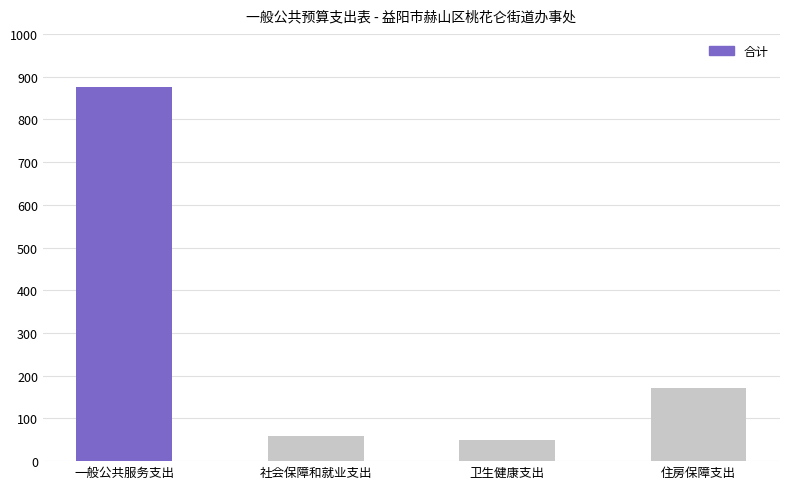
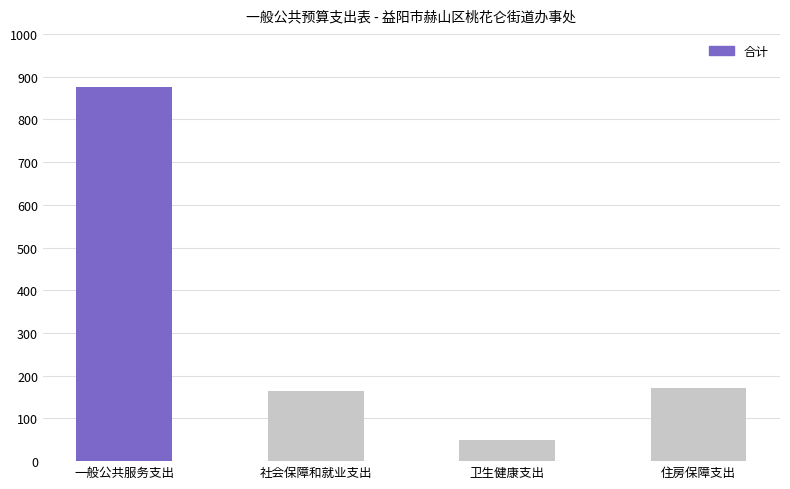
社会保障和就业支出: 60 -> 160
